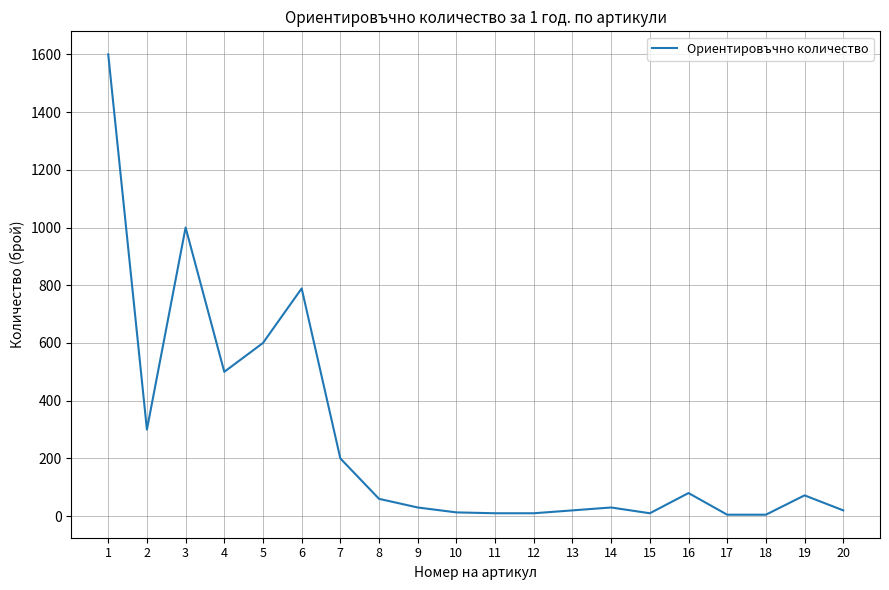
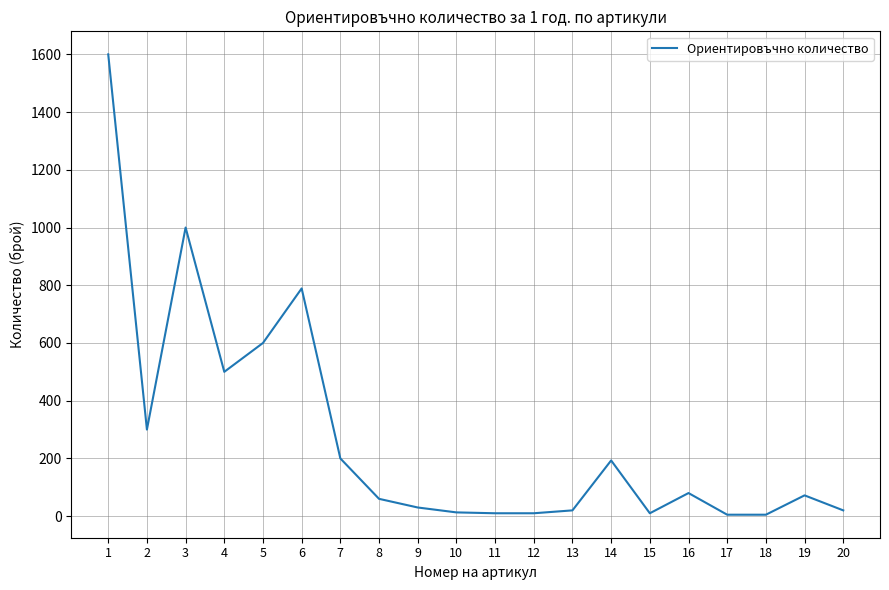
14: 30 -> 190
